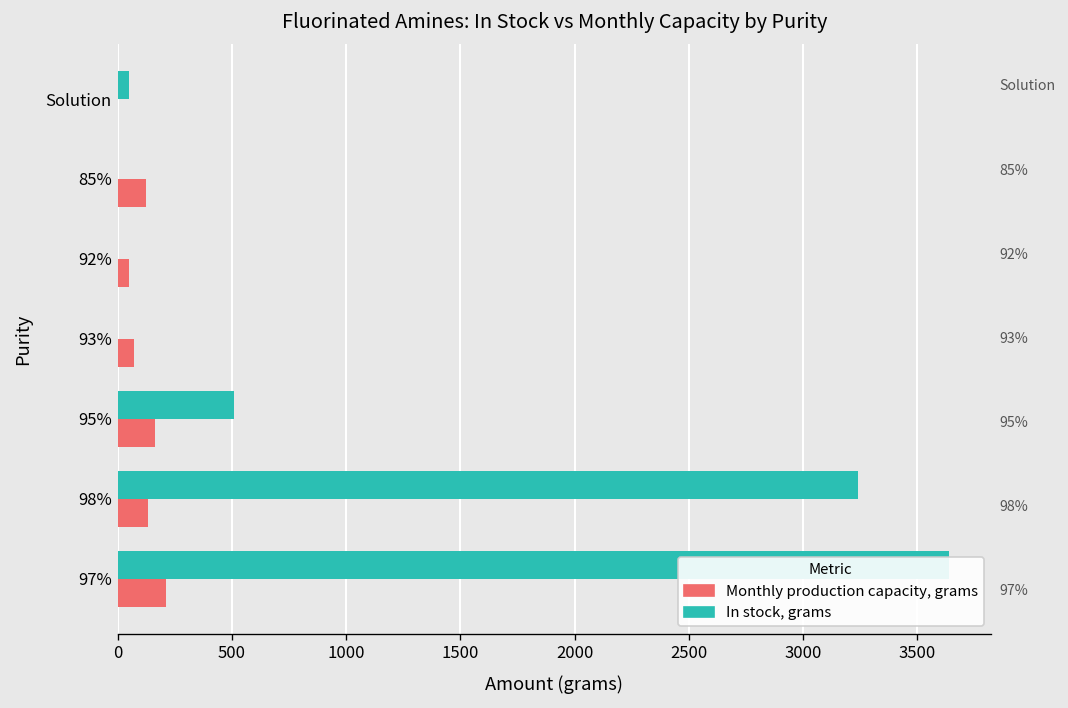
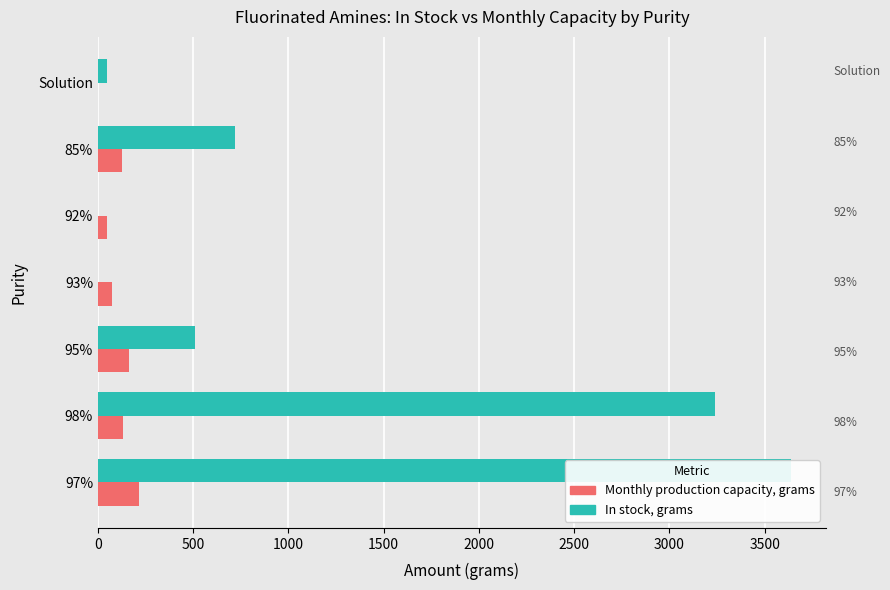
In stock, grams, 85%: 0 -> 720
